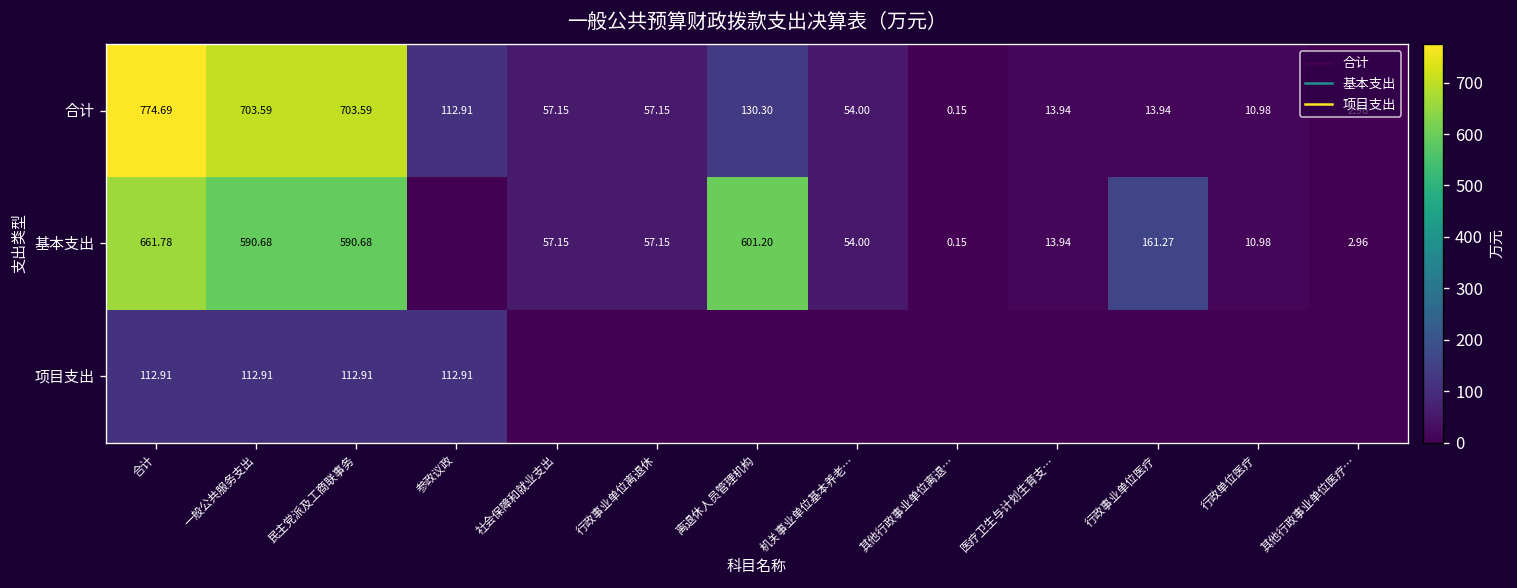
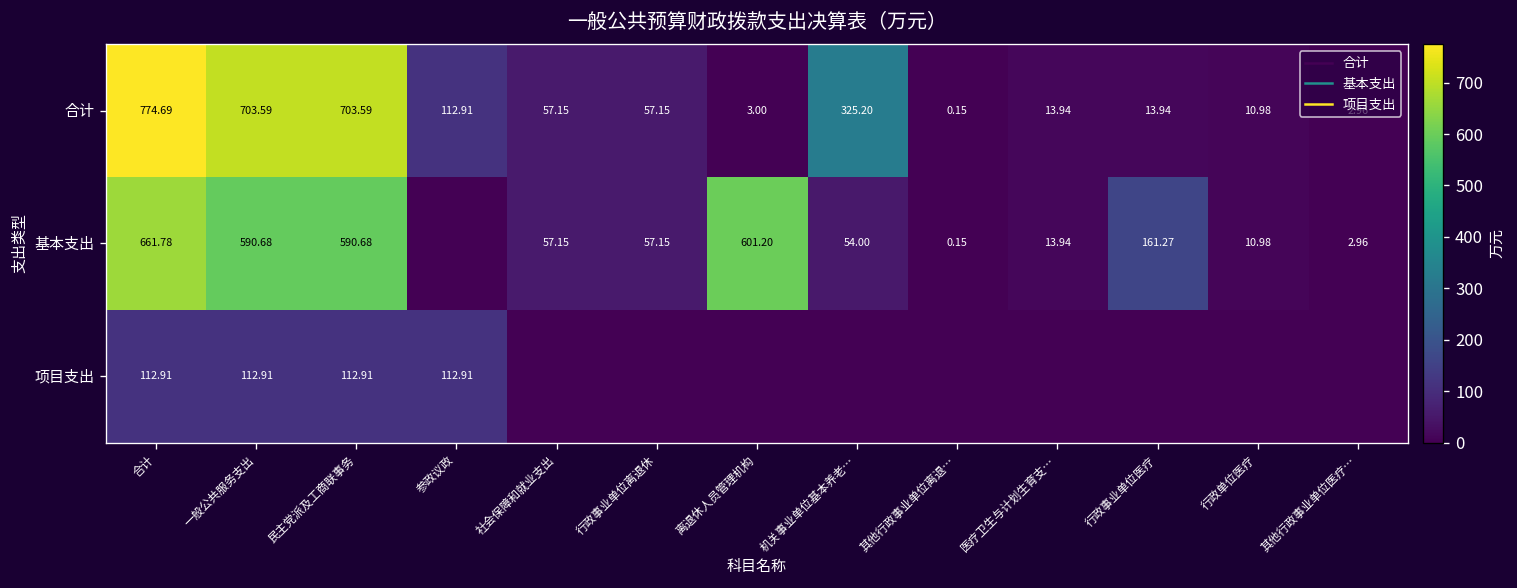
合计, 离退休人员管理机构: 130.30 -> 3.00
合计, 机关事业单位基本养老…: 54.00 -> 325.20
